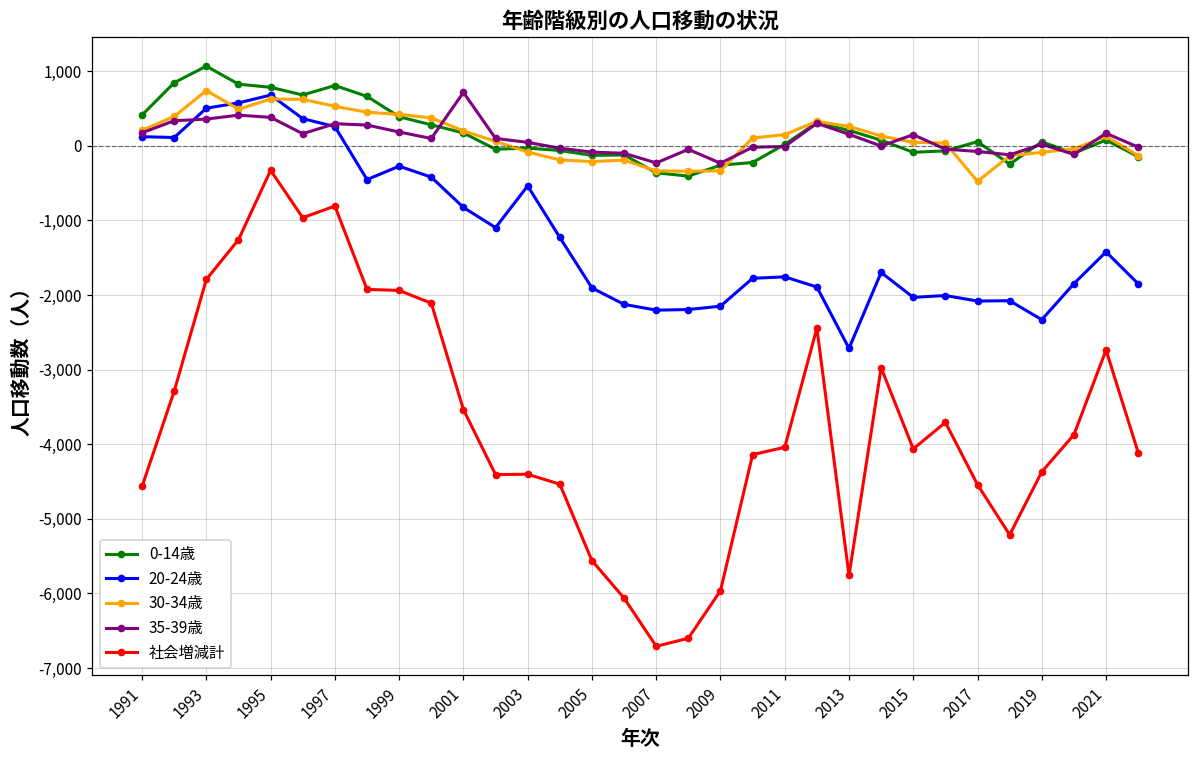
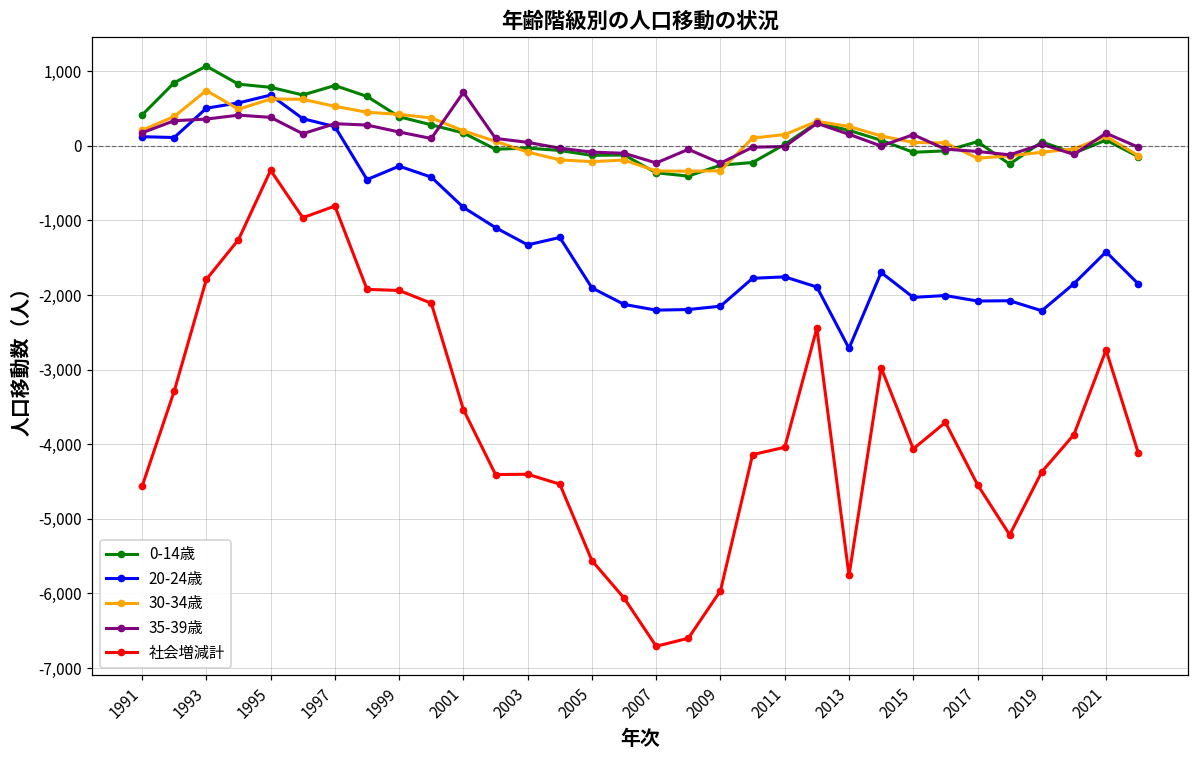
20-24歳, 2003: -500 -> -1,300
30-34歳, 2017: -500 -> -200
20-24歳, 2019: -2,300 -> -2,200
